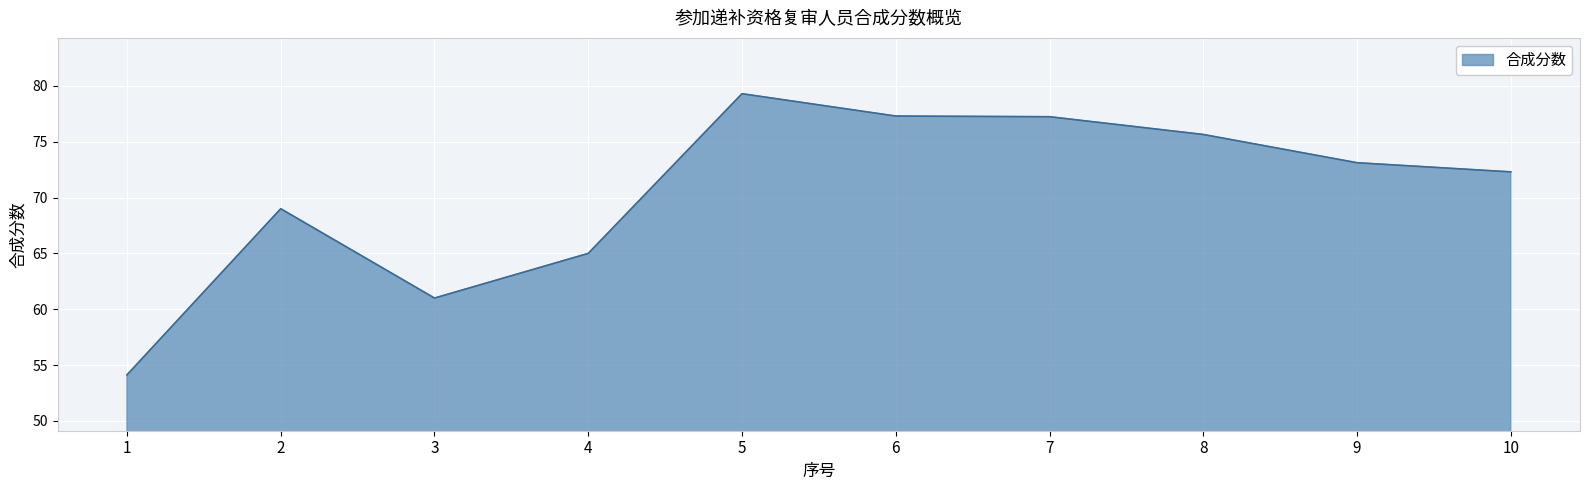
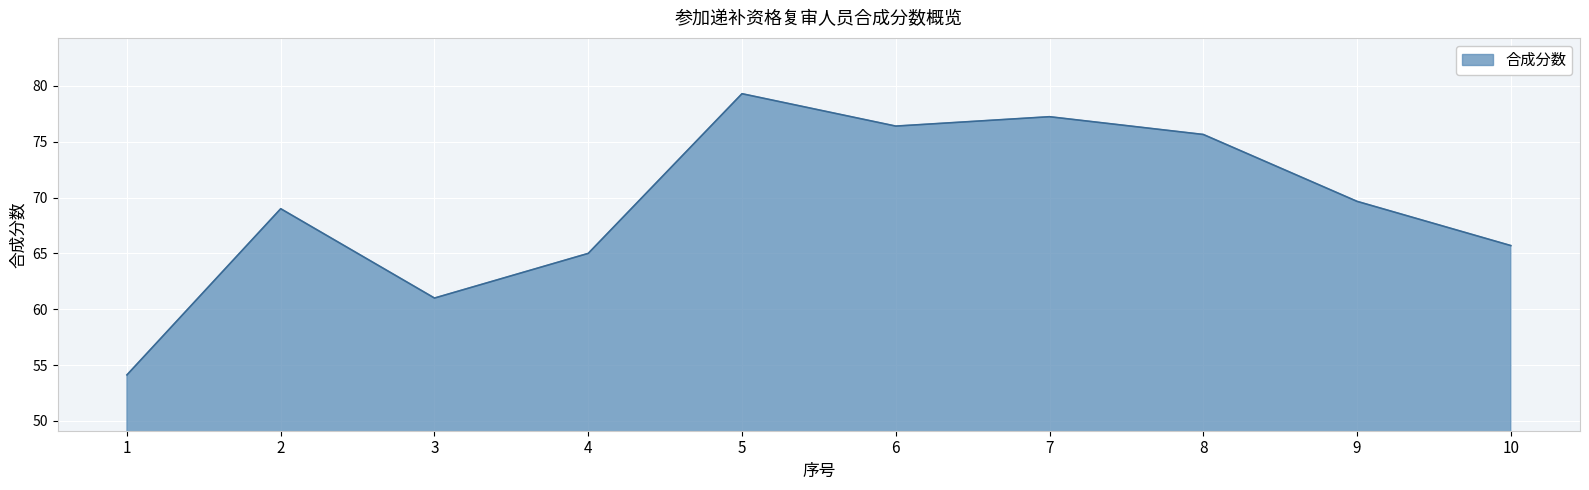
6: 77.3 -> 76.4
9: 73.1 -> 69.7
10: 72.3 -> 65.7
